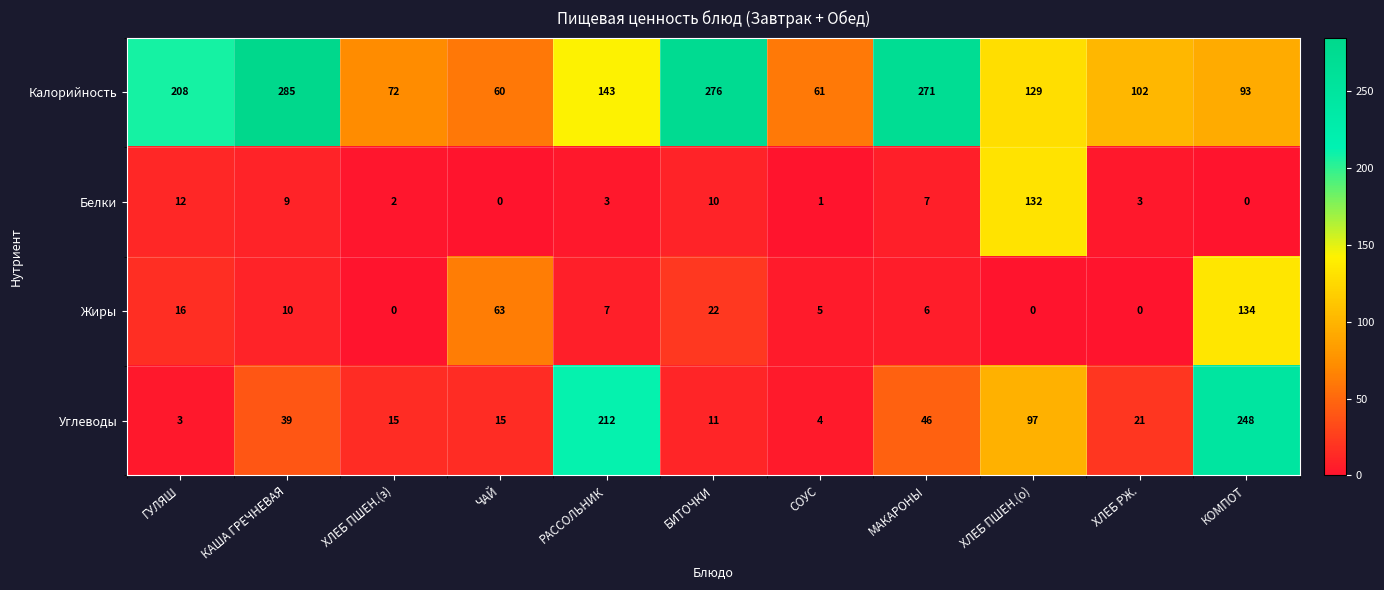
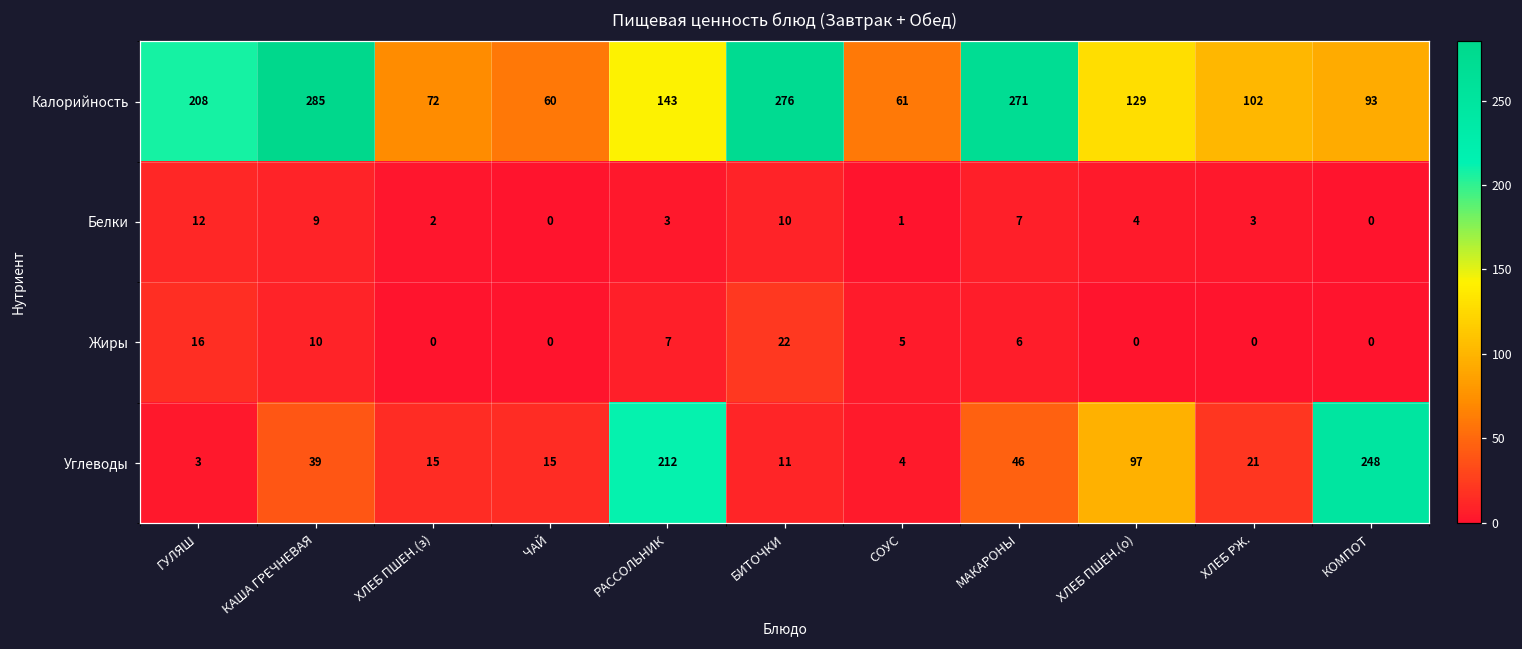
Белки, ХЛЕБ ПШЕН.(о): 132 -> 4
Жиры, ЧАЙ: 63 -> 0
Жиры, КОМПОТ: 134 -> 0
